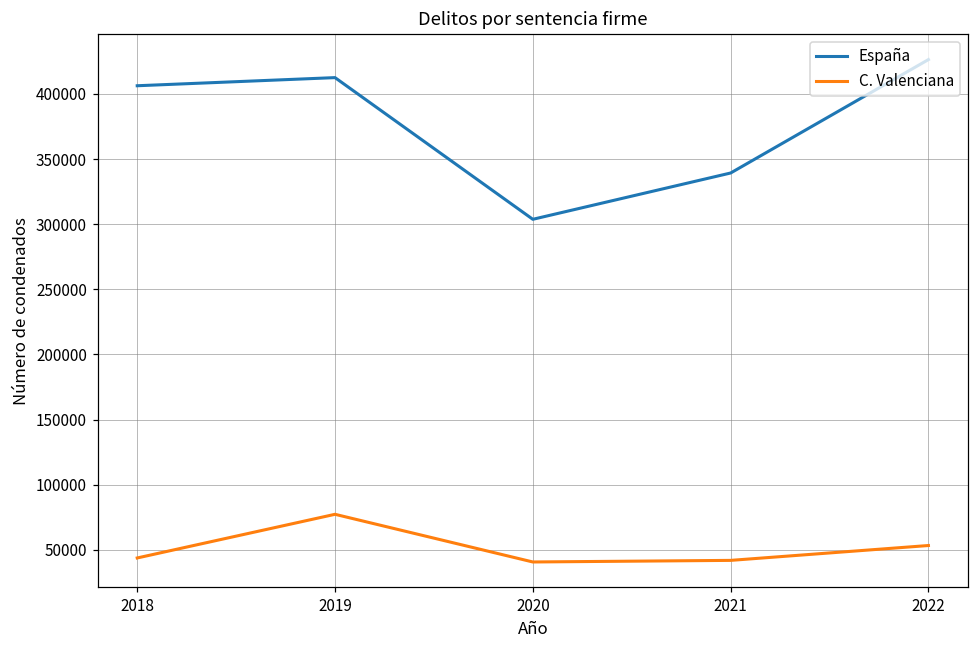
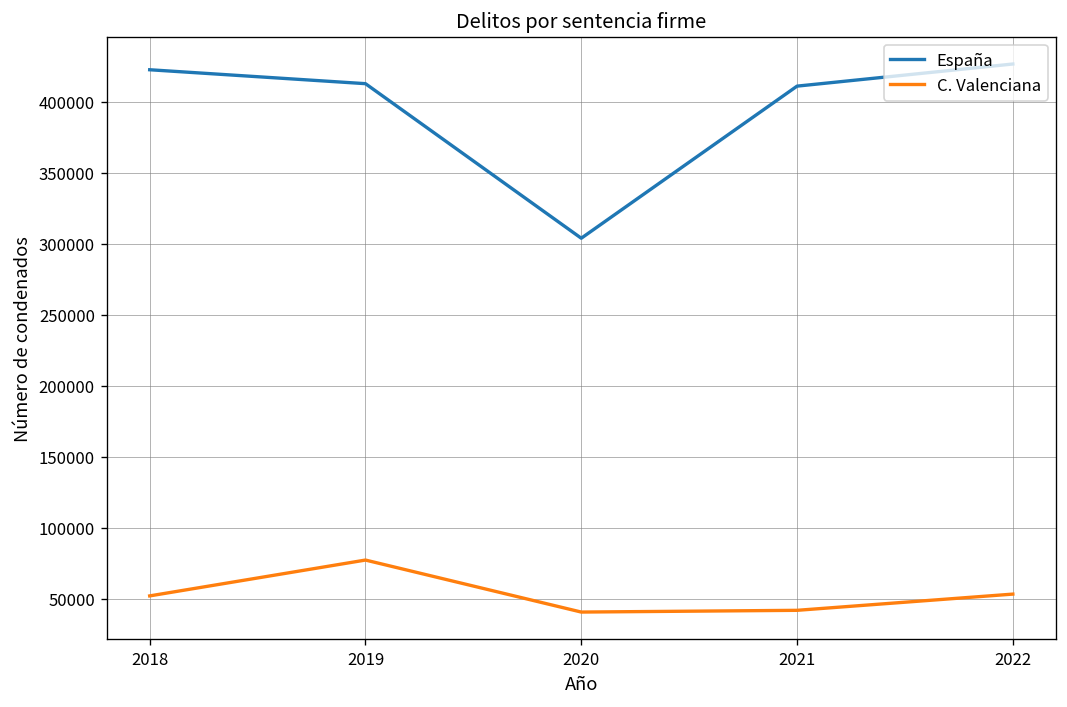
España, 2018: 406000 -> 422000
C. Valenciana, 2018: 44000 -> 52000
España, 2021: 339000 -> 411000
